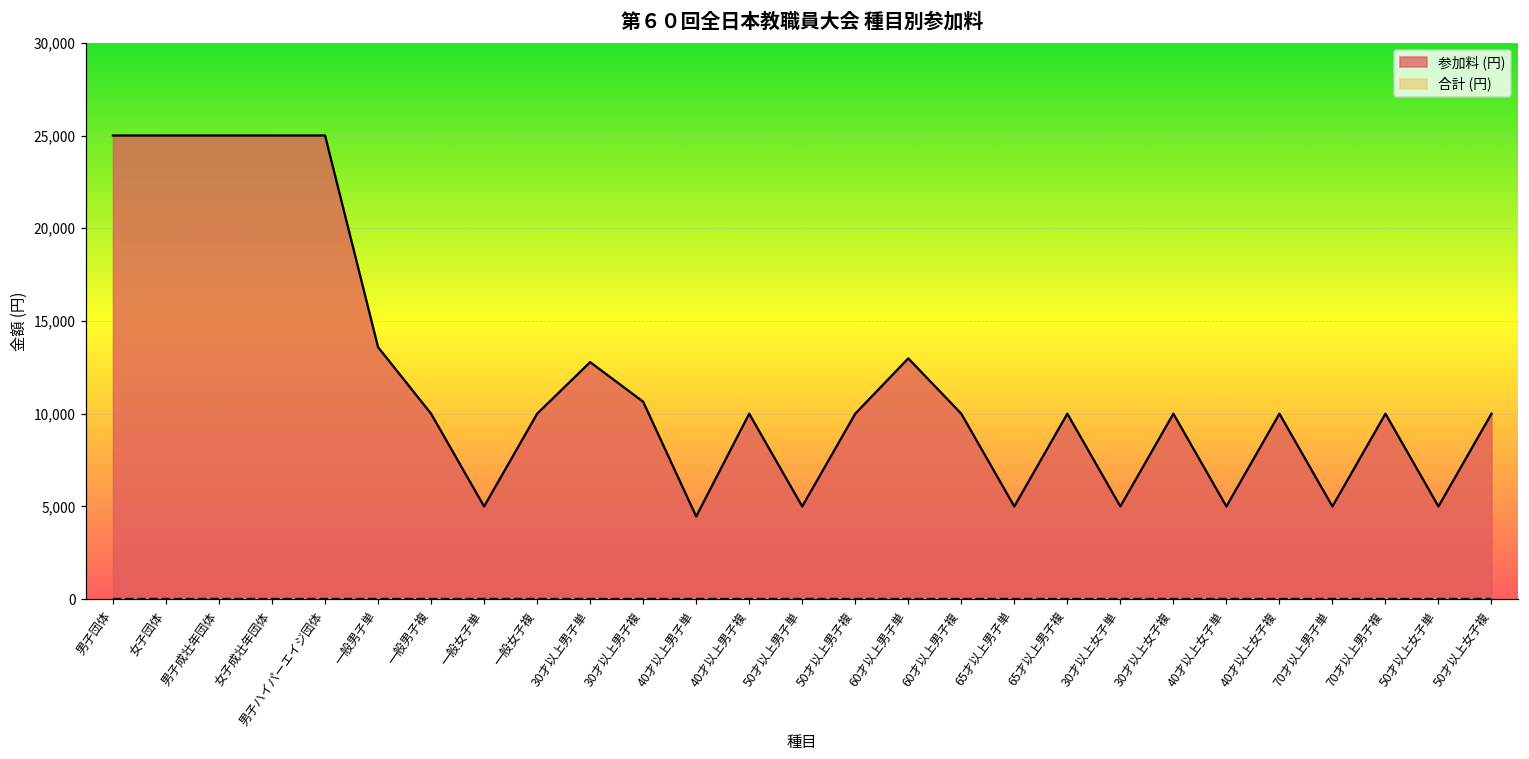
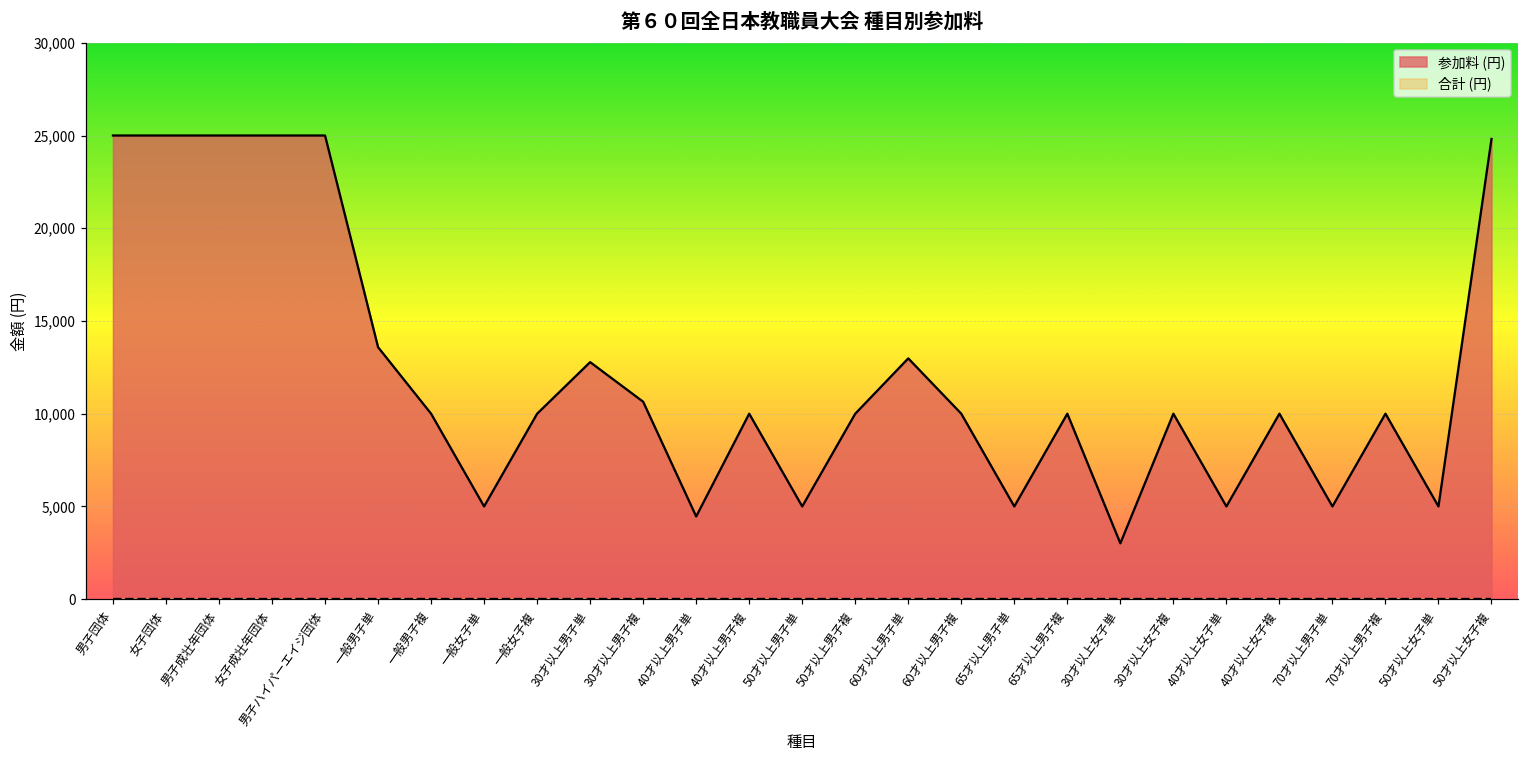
参加料 (円), 30才以上女子単: 5,000 -> 3,000
参加料 (円), 50才以上女子複: 10,000 -> 24,800
